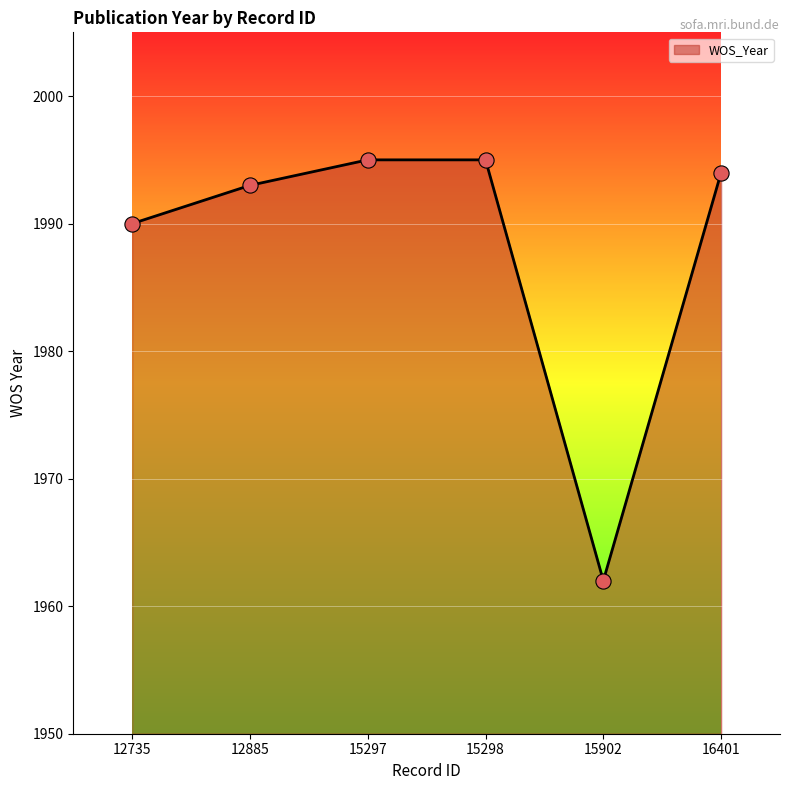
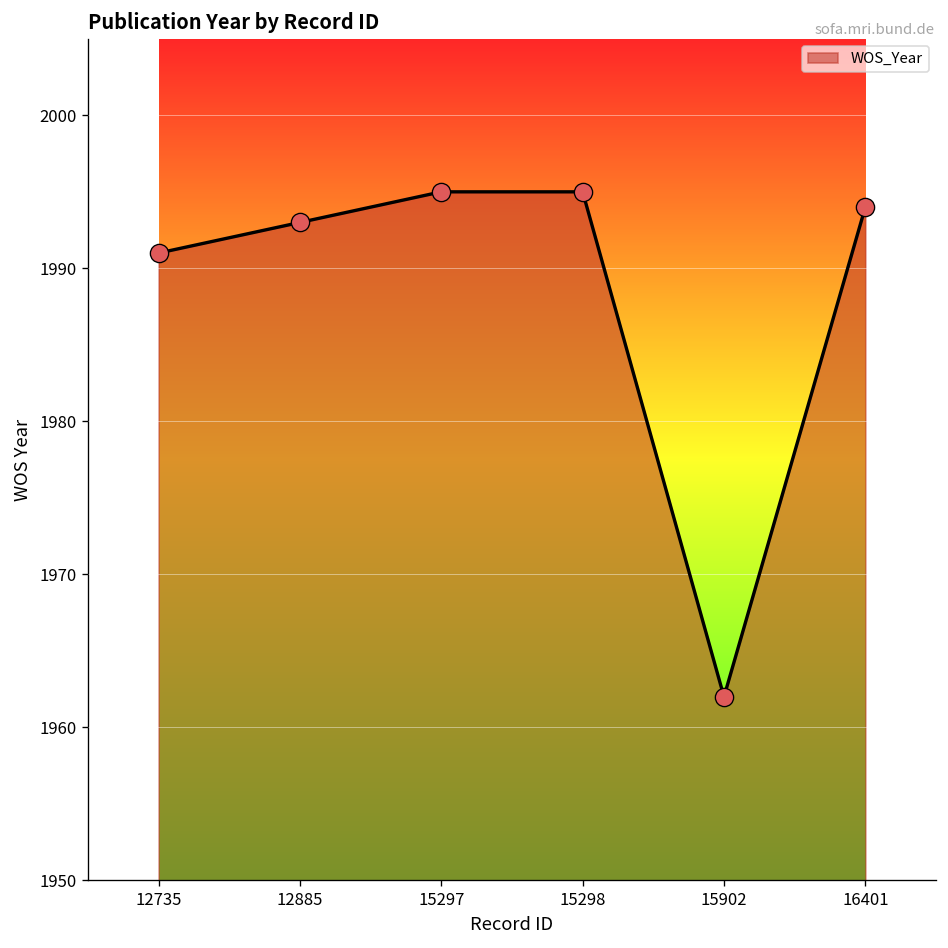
12735: 1990 -> 1991
